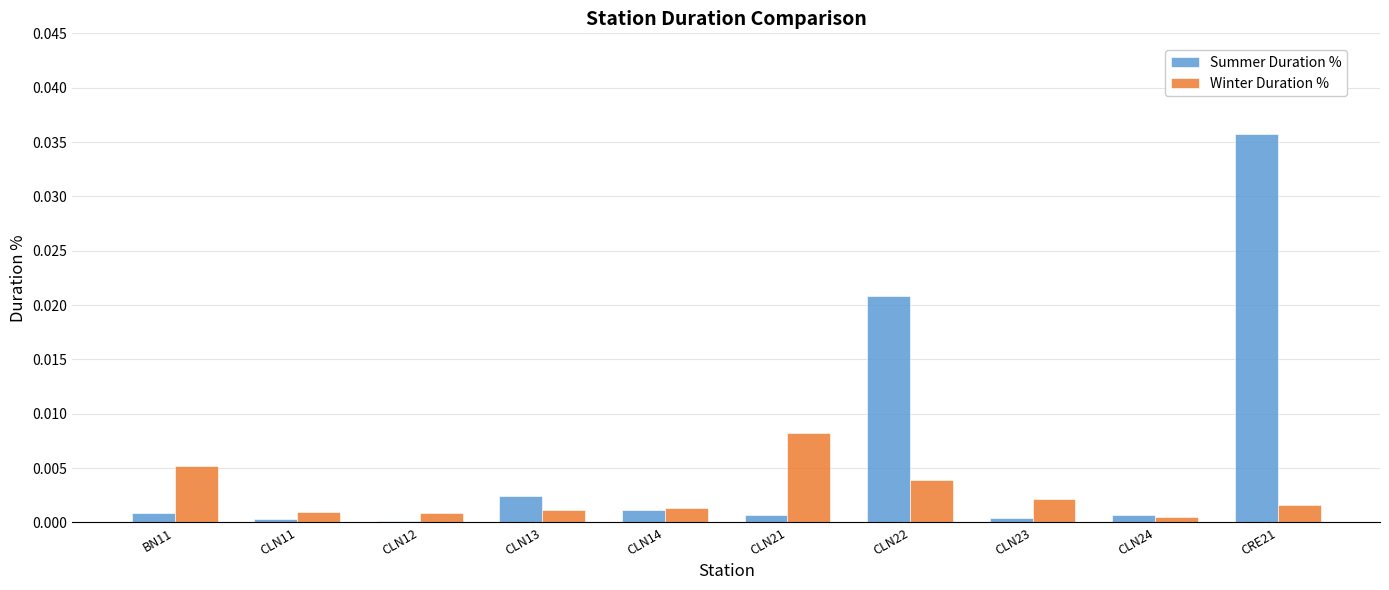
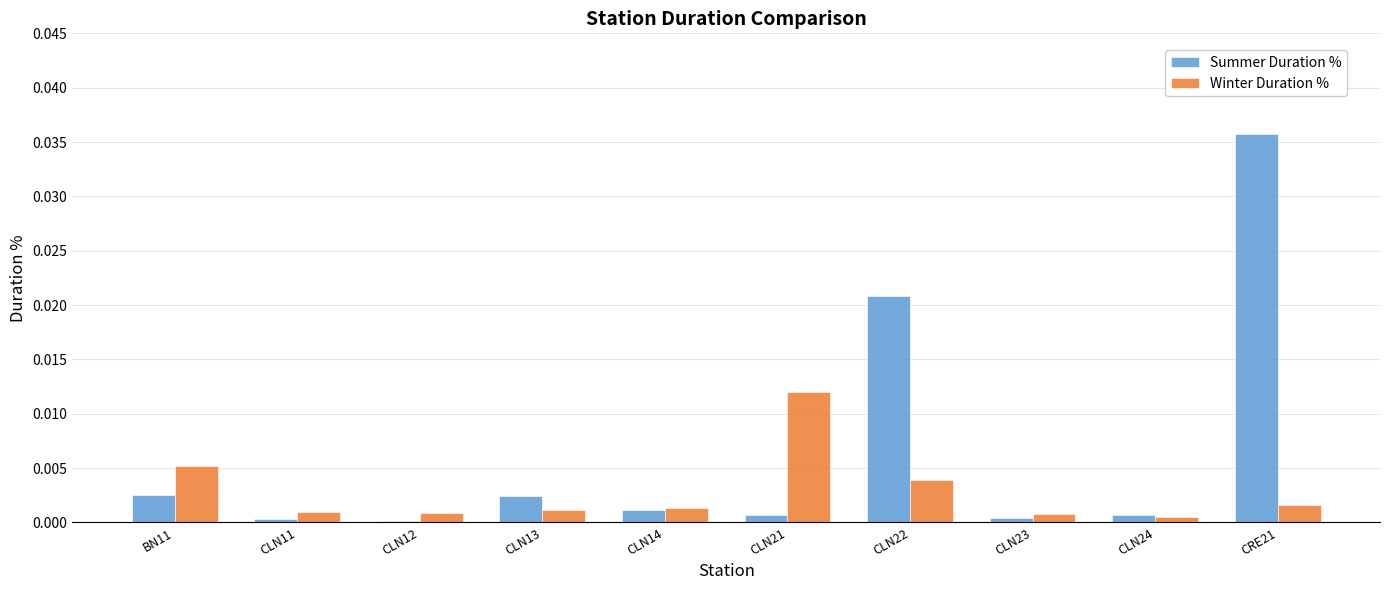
Summer Duration %, BN11: 0.0009 -> 0.0025
Winter Duration %, CLN21: 0.0082 -> 0.0120
Winter Duration %, CLN23: 0.0022 -> 0.0008
